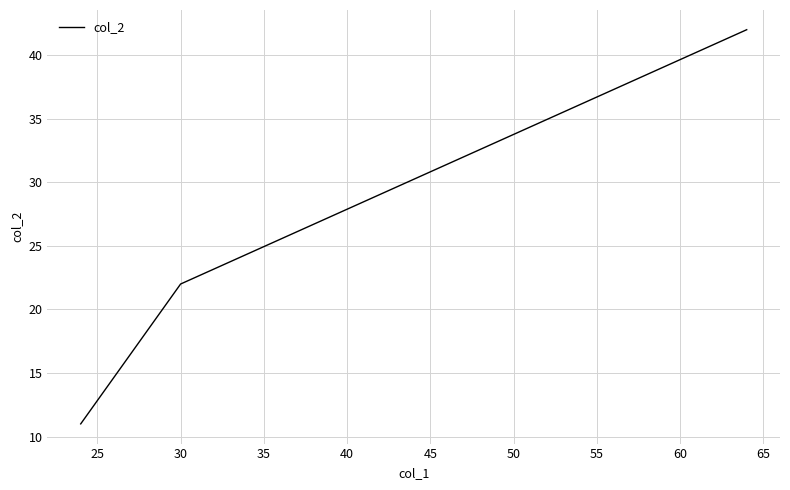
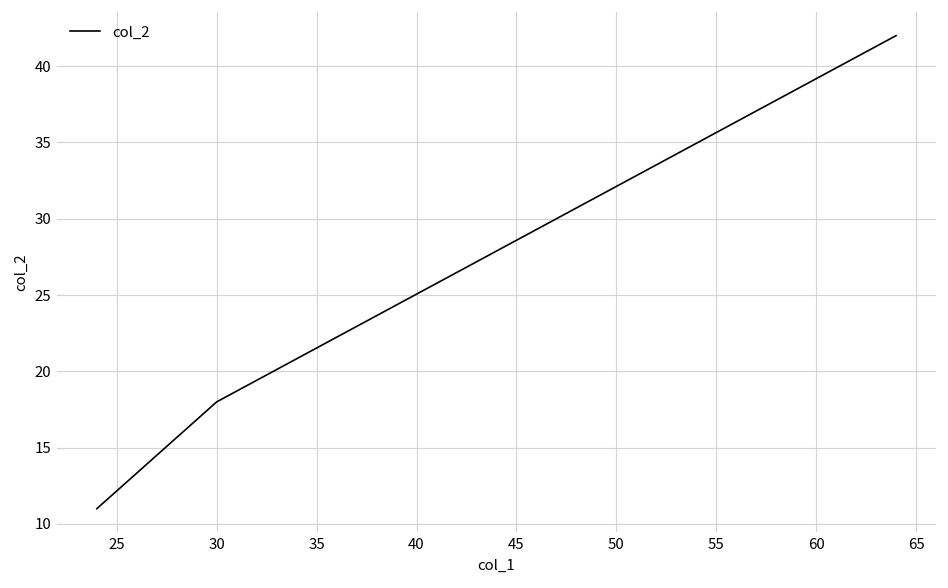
30: 22 -> 18
